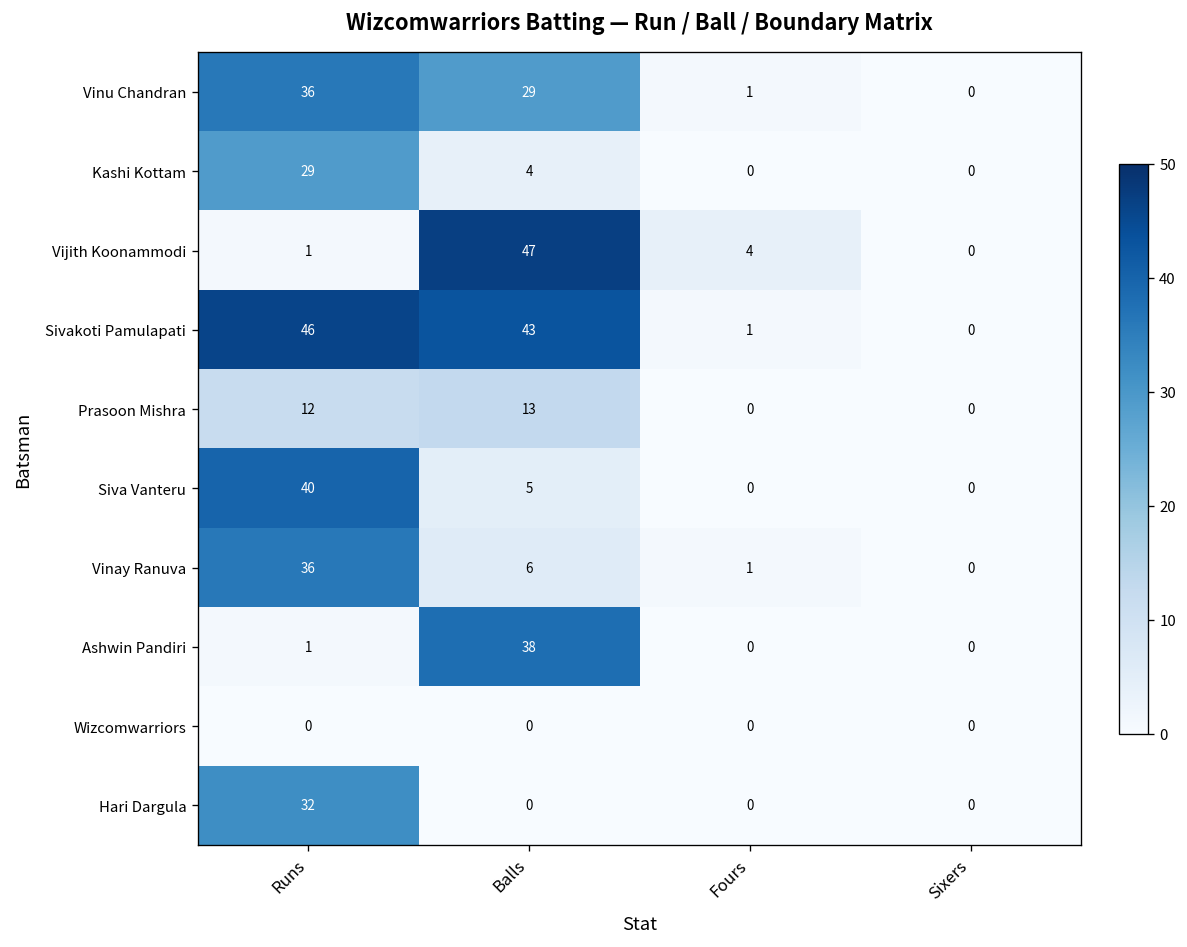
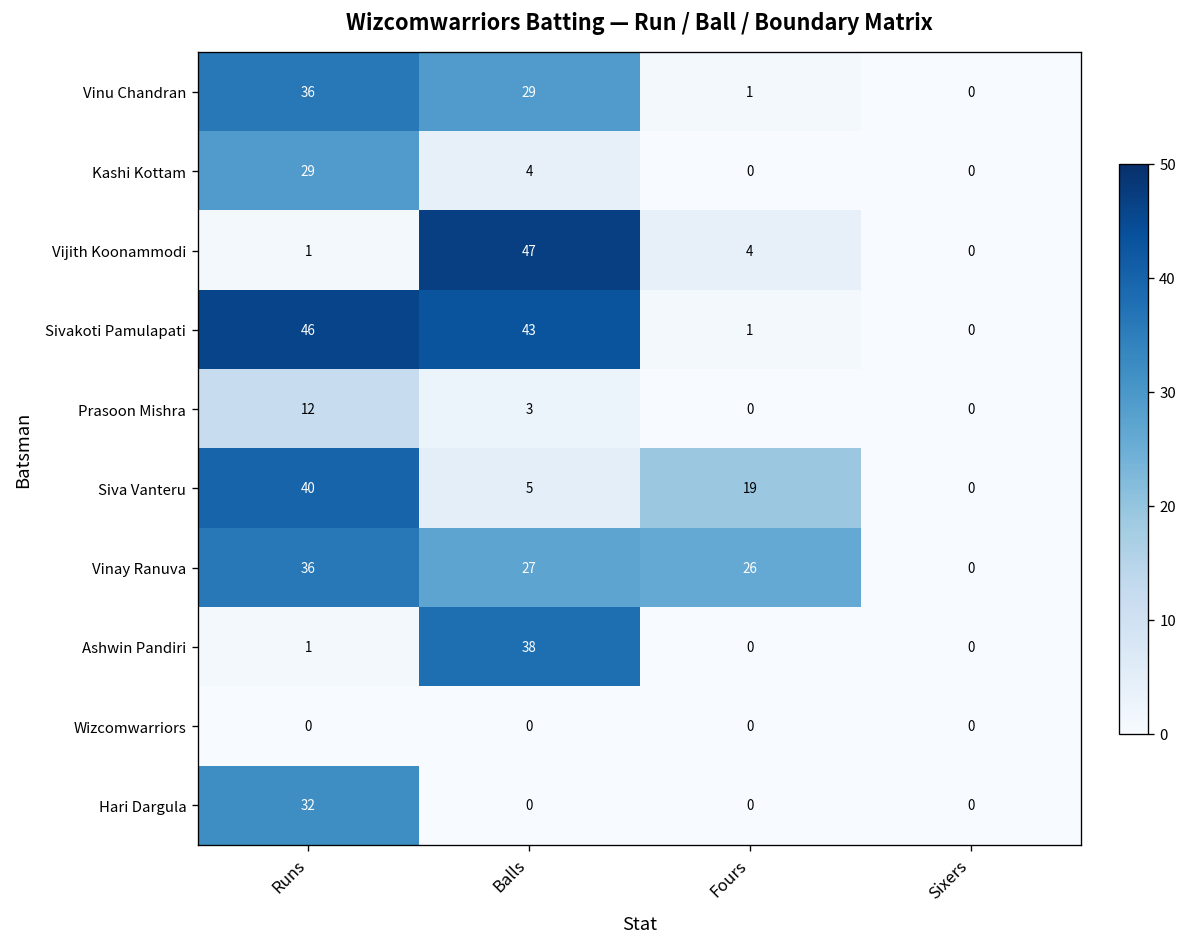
Prasoon Mishra, Balls: 13 -> 3
Siva Vanteru, Fours: 0 -> 19
Vinay Ranuva, Balls: 6 -> 27
Vinay Ranuva, Fours: 1 -> 26
